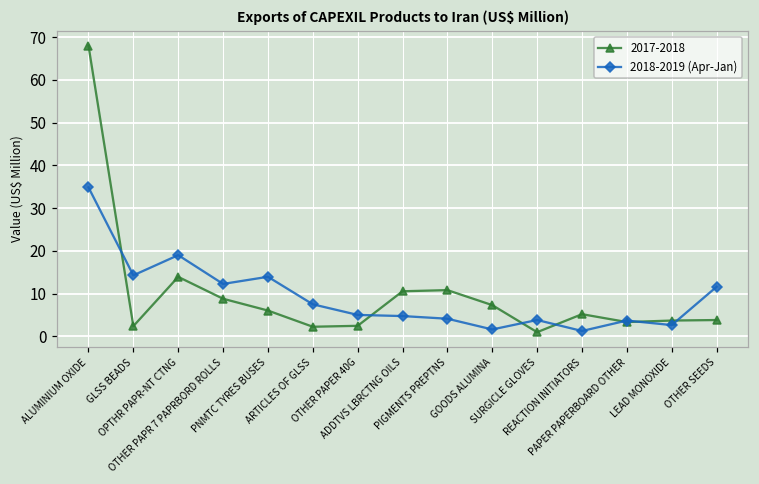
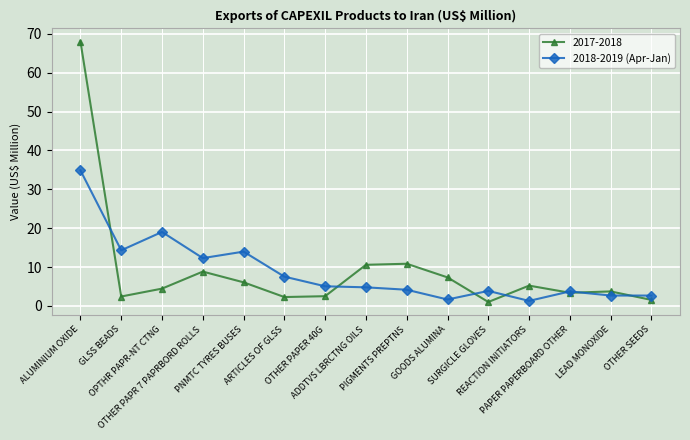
2017-2018, OPTHR PAPR-NT CTNG: 14 -> 4
2017-2018, OTHER SEEDS: 4 -> 2
2018-2019 (Apr-Jan), OTHER SEEDS: 12 -> 3
